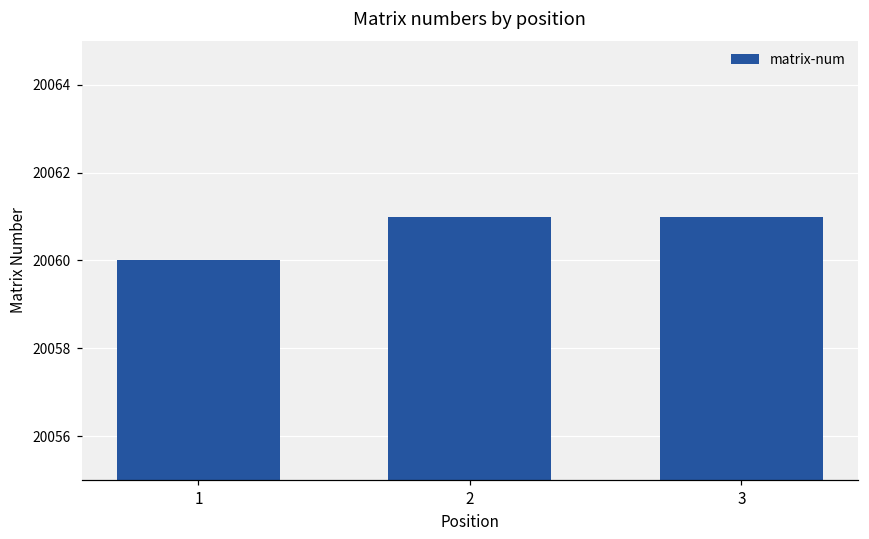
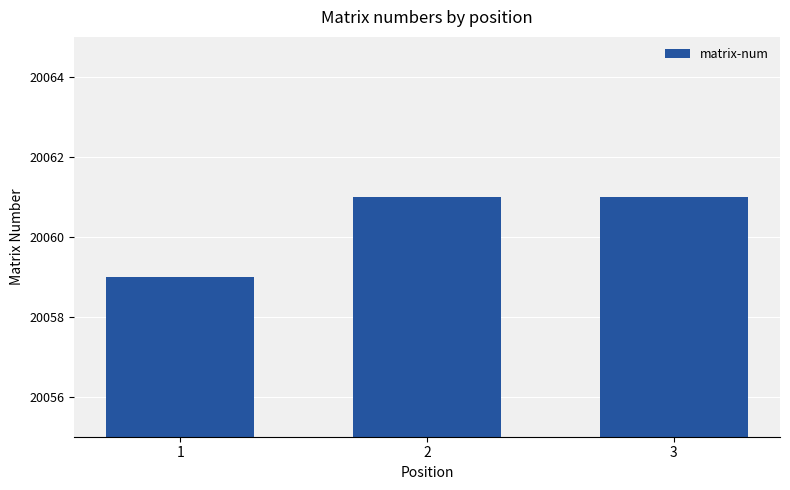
1: 20060 -> 20059
